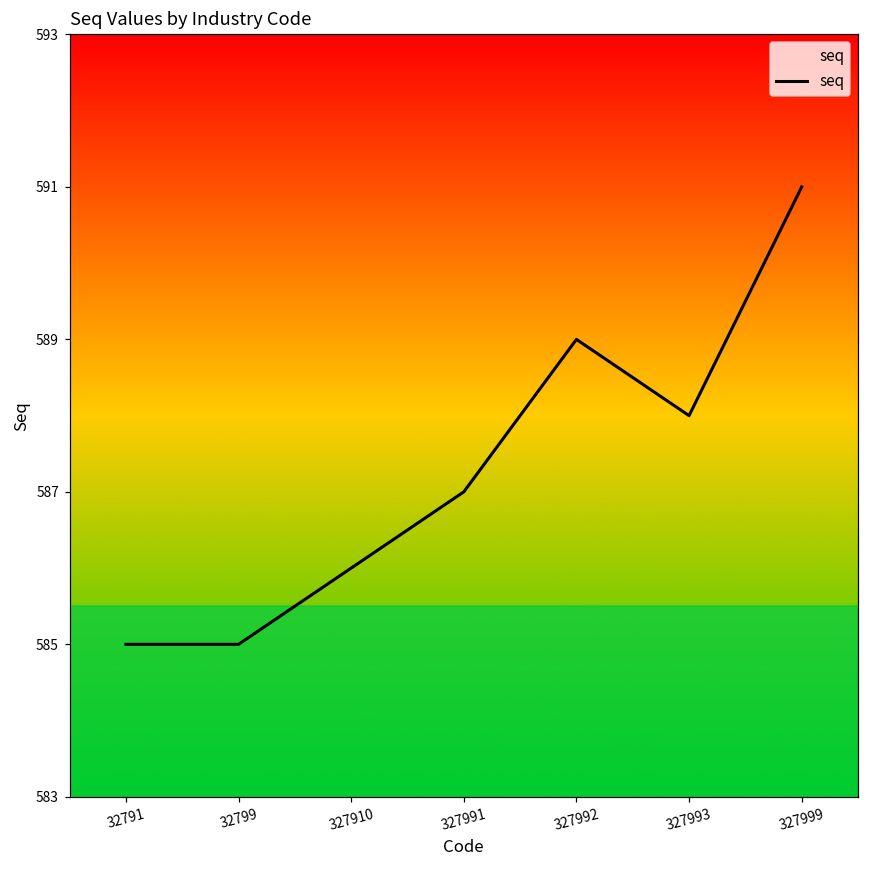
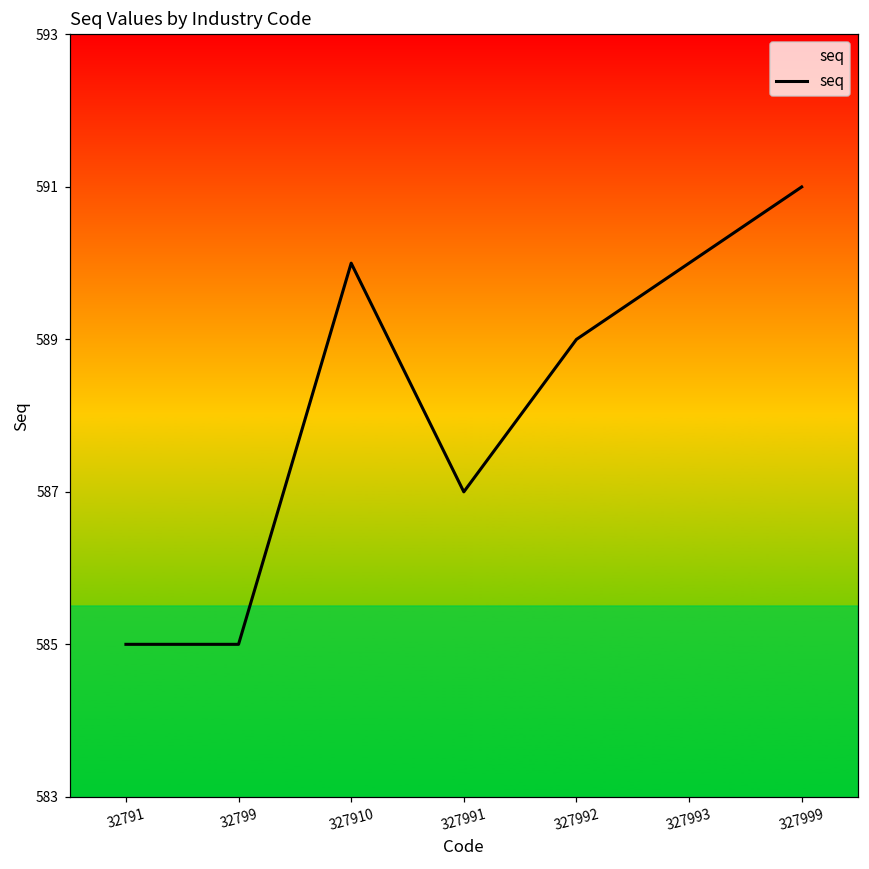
327910: 586 -> 590
327993: 588 -> 590
